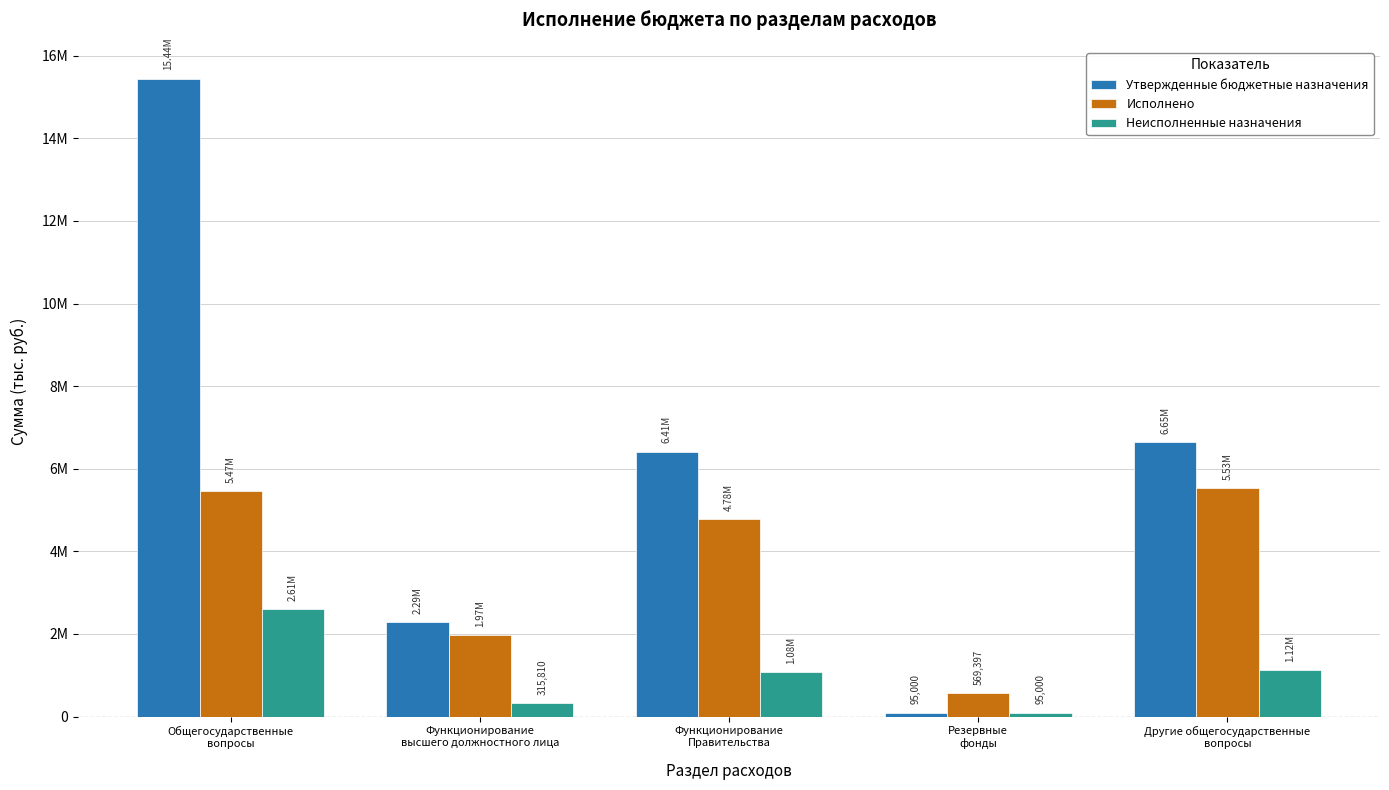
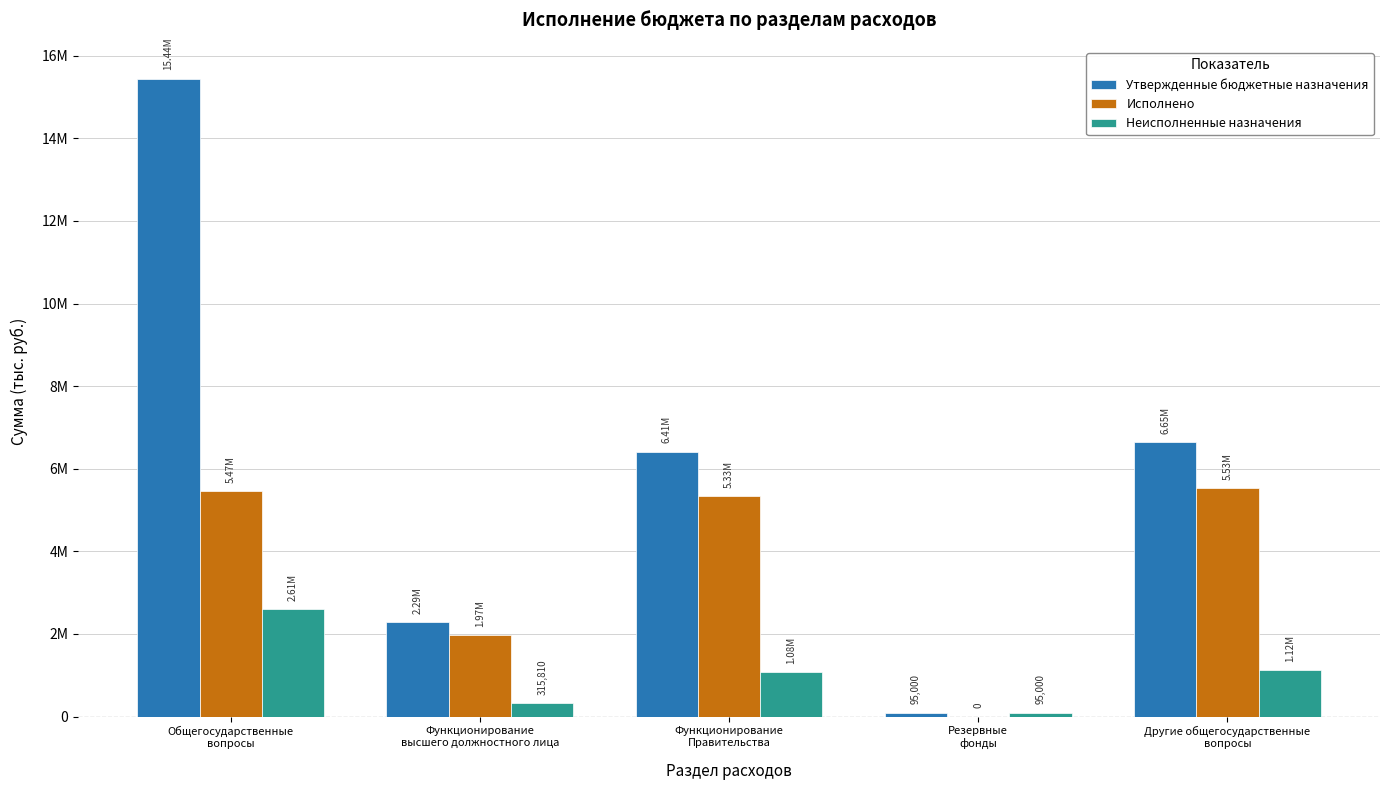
Исполнено, Функционирование Правительства: 4.78M -> 5.33M
Исполнено, Резервные фонды: 569,397 -> 0
